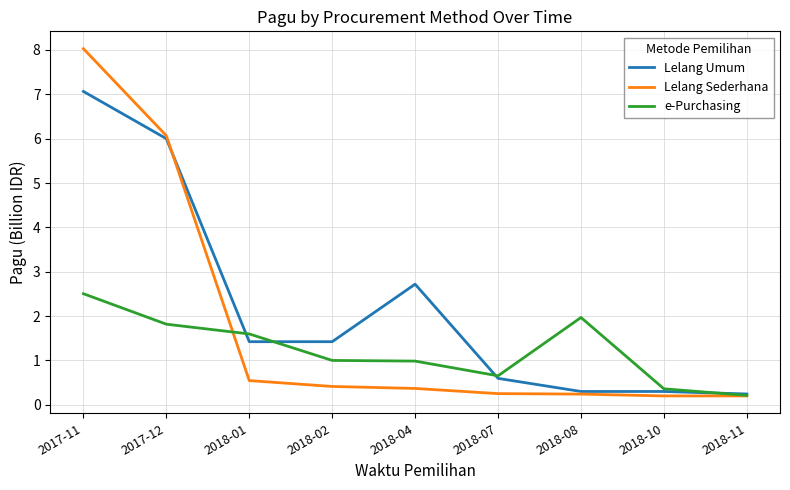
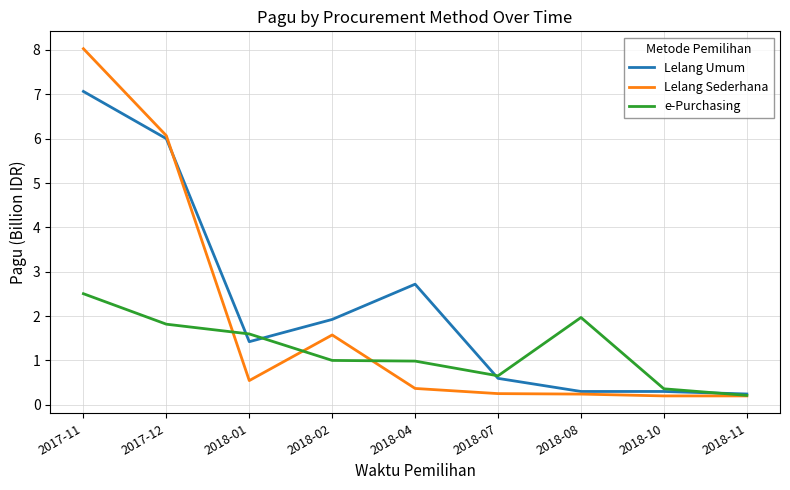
Lelang Umum, 2018-02: 1.4 -> 1.9
Lelang Sederhana, 2018-02: 0.4 -> 1.6
